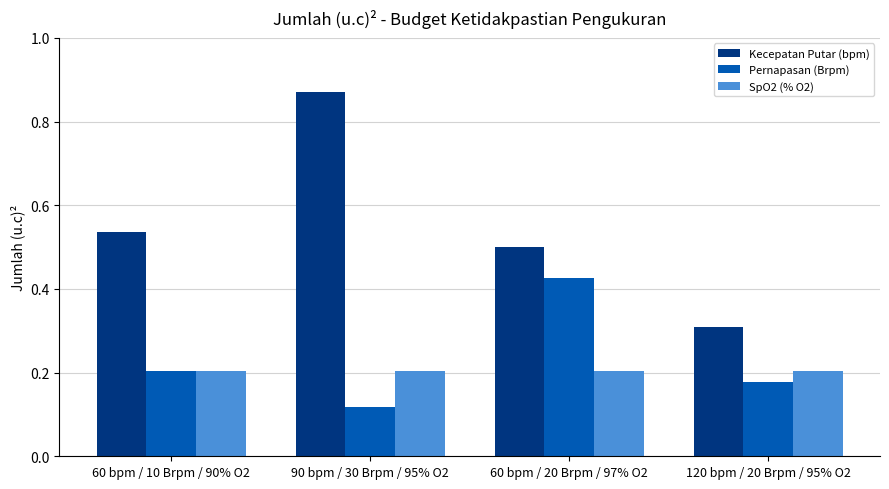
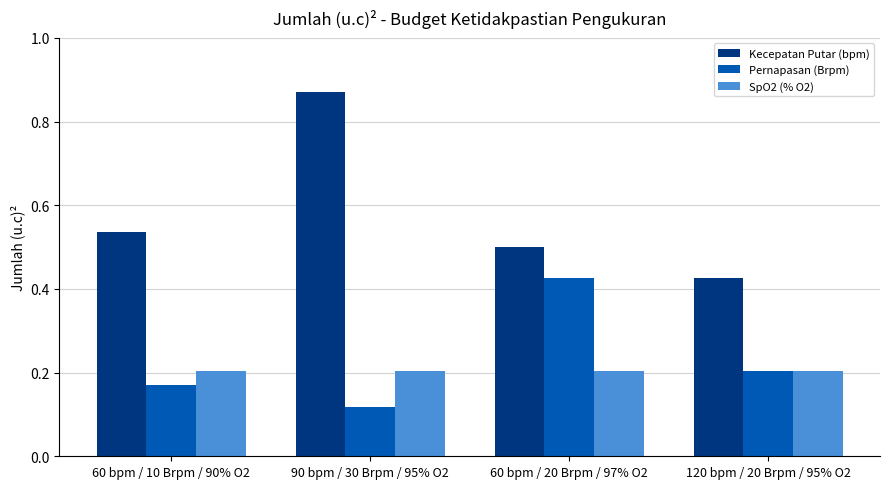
Pernapasan (Brpm), 60 bpm / 10 Brpm / 90% O2: 0.20 -> 0.17
Kecepatan Putar (bpm), 120 bpm / 20 Brpm / 95% O2: 0.31 -> 0.43
Pernapasan (Brpm), 120 bpm / 20 Brpm / 95% O2: 0.18 -> 0.20
